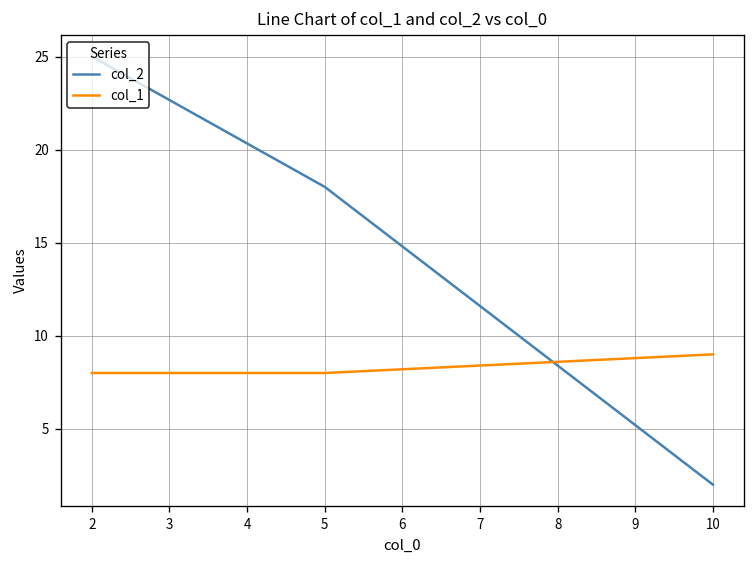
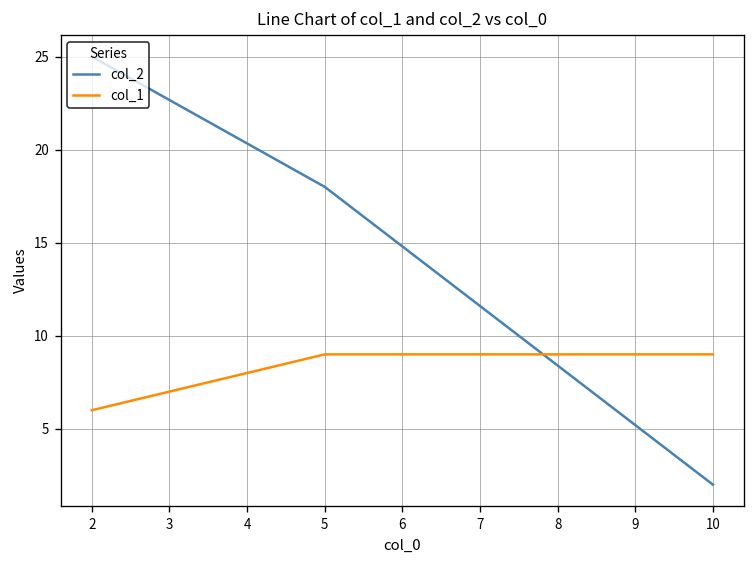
col_1, 2: 8 -> 6
col_1, 5: 8 -> 9
